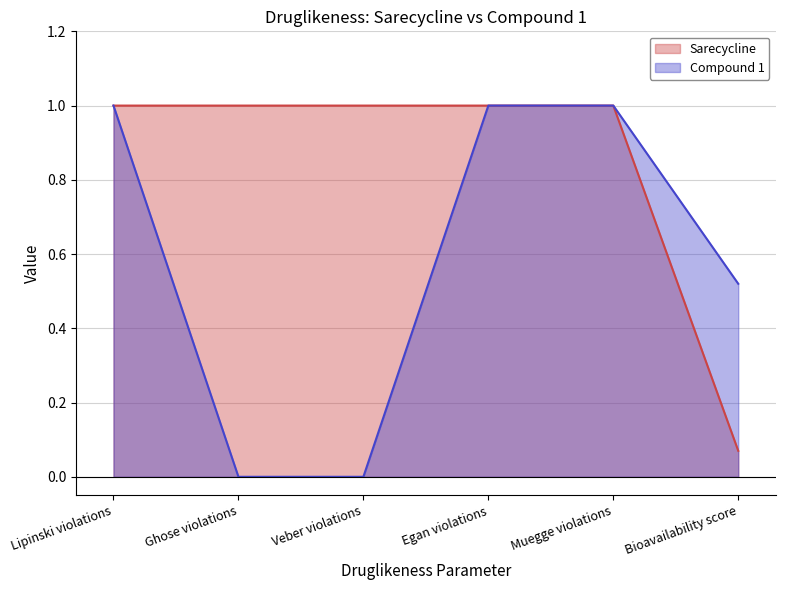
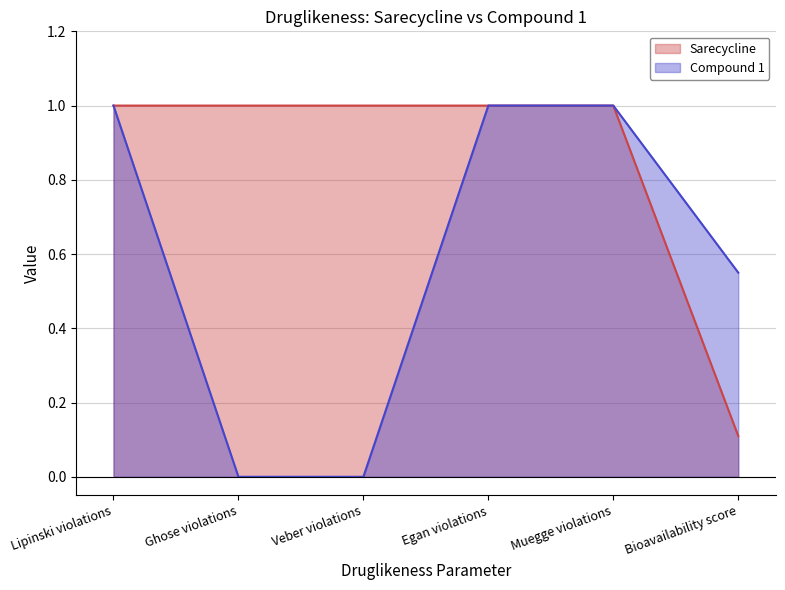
Sarecycline, Bioavailability score: 0.07 -> 0.11
Compound 1, Bioavailability score: 0.52 -> 0.55
